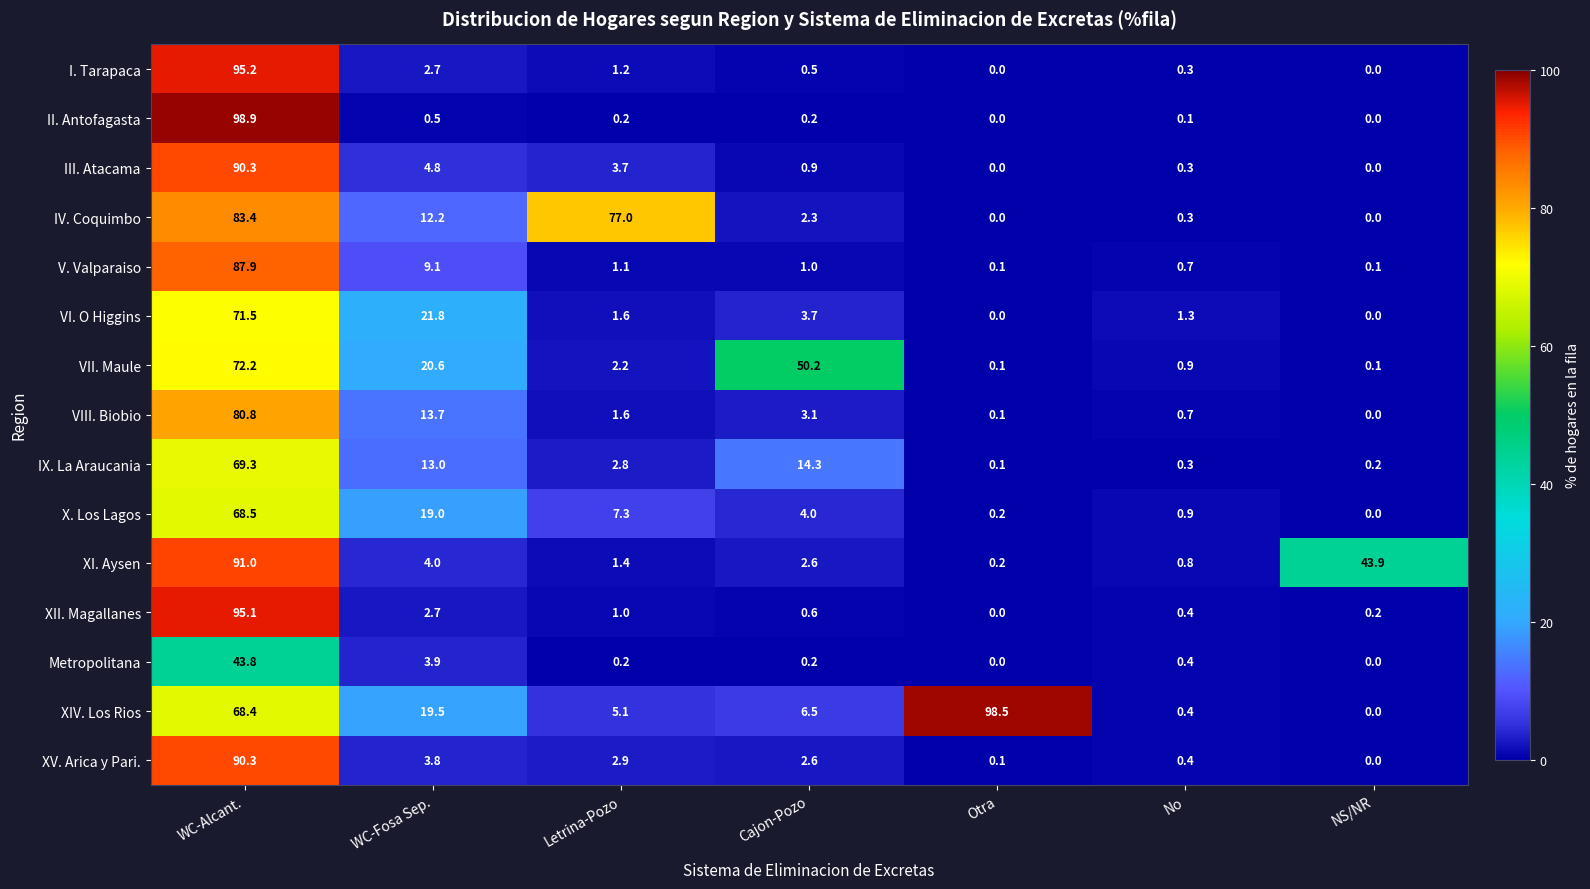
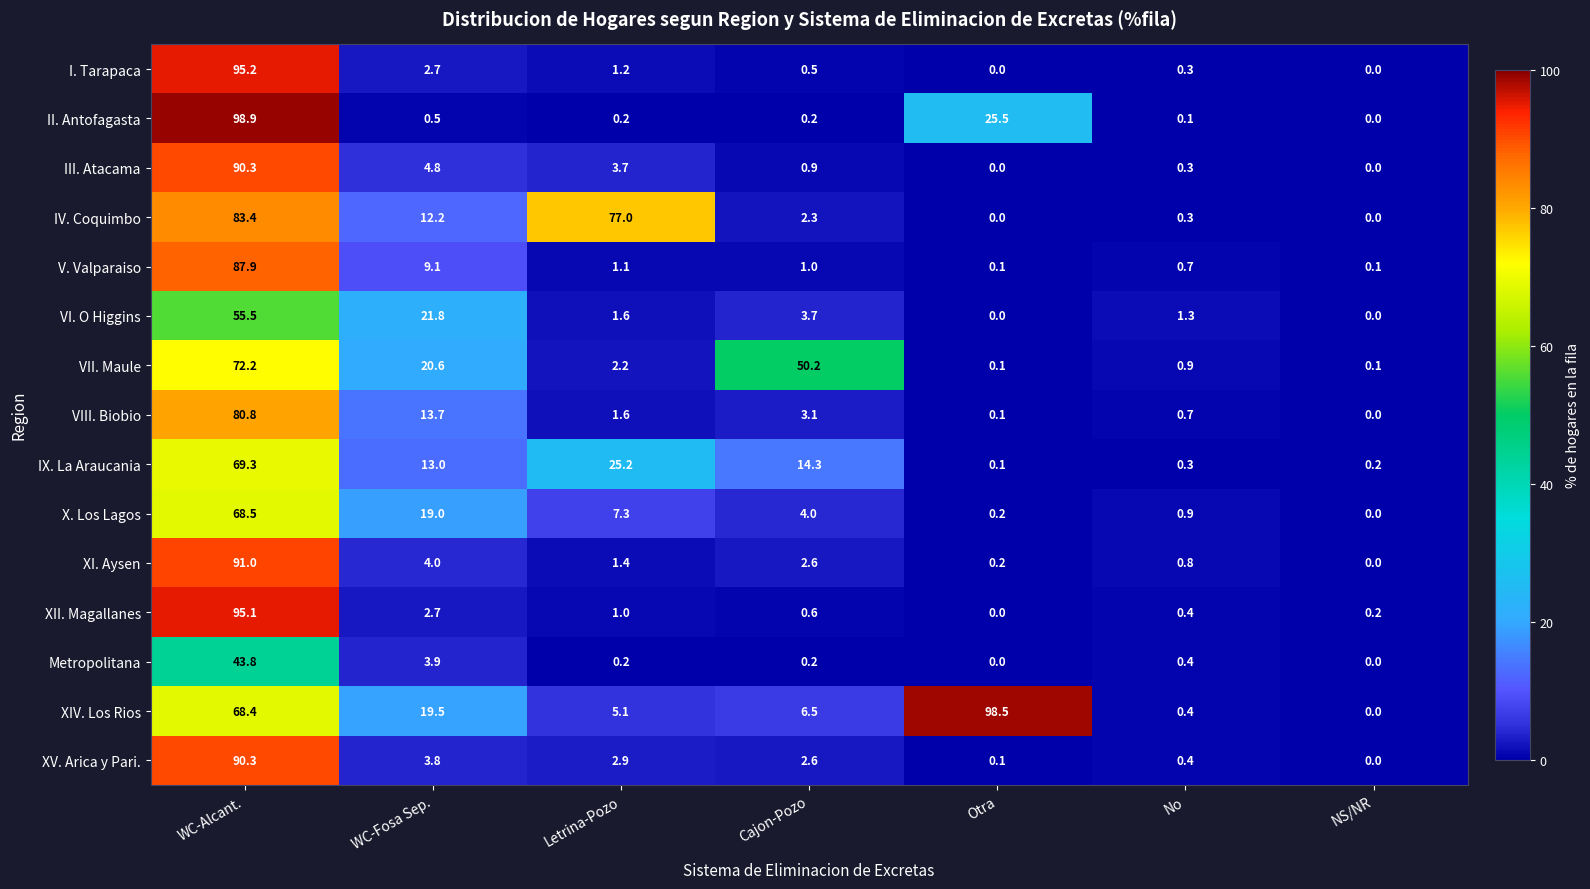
II. Antofagasta, Otra: 0.0 -> 25.5
VI. O Higgins, WC-Alcant.: 71.5 -> 55.5
IX. La Araucania, Letrina-Pozo: 2.8 -> 25.2
XI. Aysen, NS/NR: 43.9 -> 0.0
